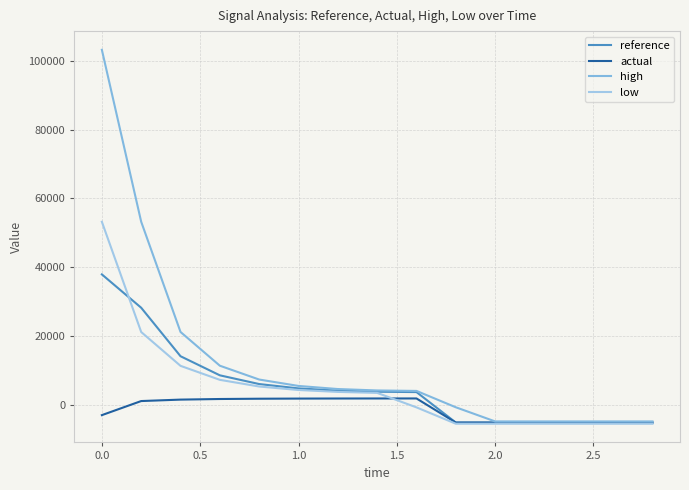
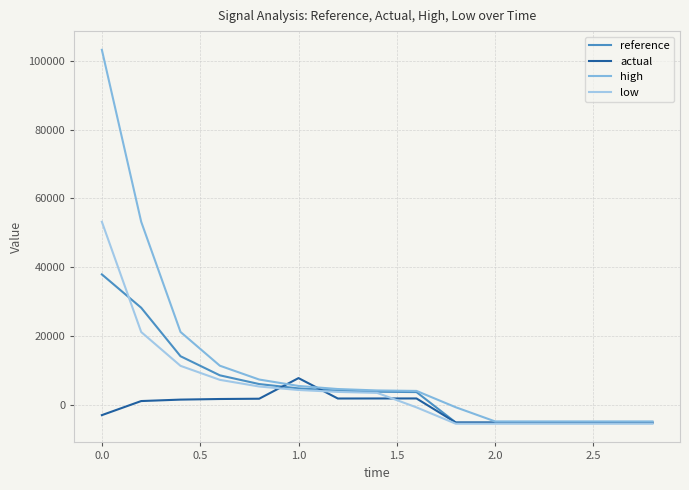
actual, 1.0: 2000 -> 8000
